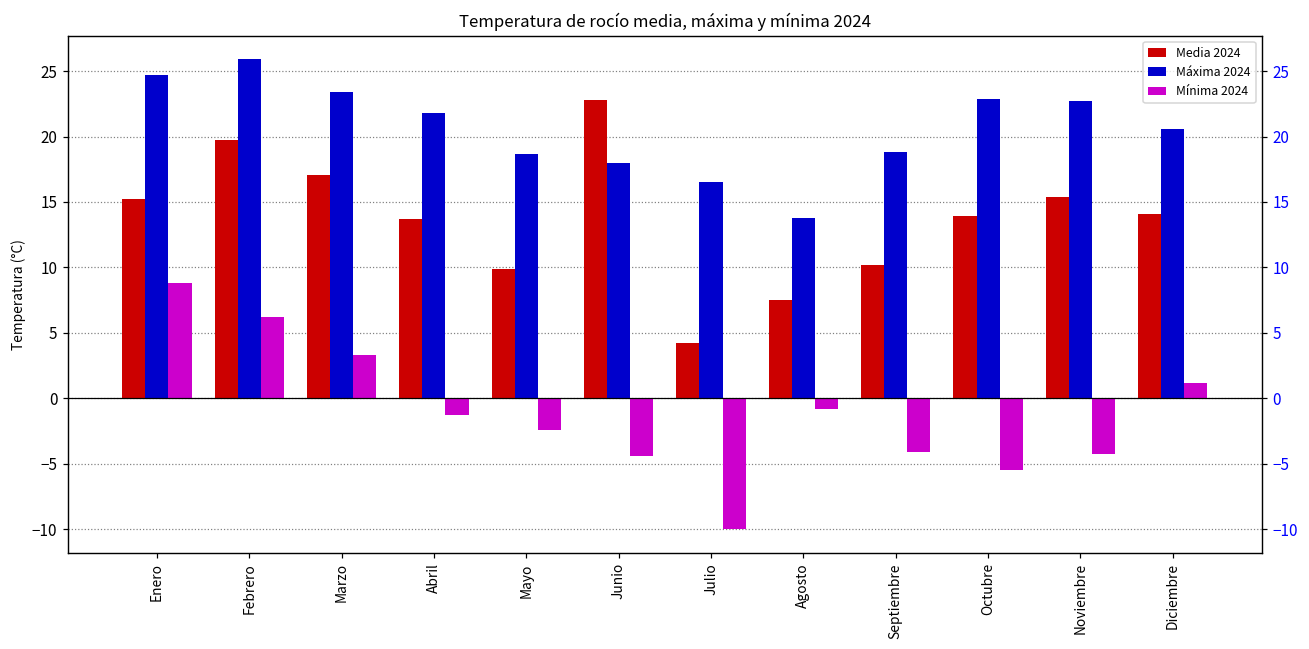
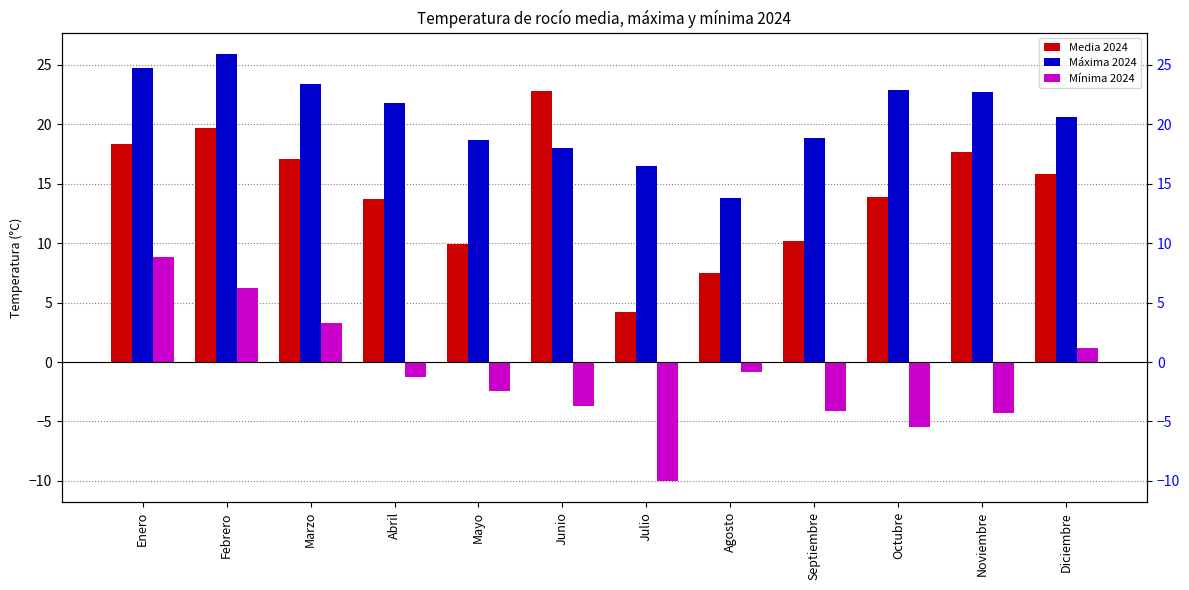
Media 2024, Enero: 15.2 -> 18.3
Mínima 2024, Junio: -4.4 -> -3.7
Media 2024, Noviembre: 15.4 -> 17.7
Media 2024, Diciembre: 14.1 -> 15.8
